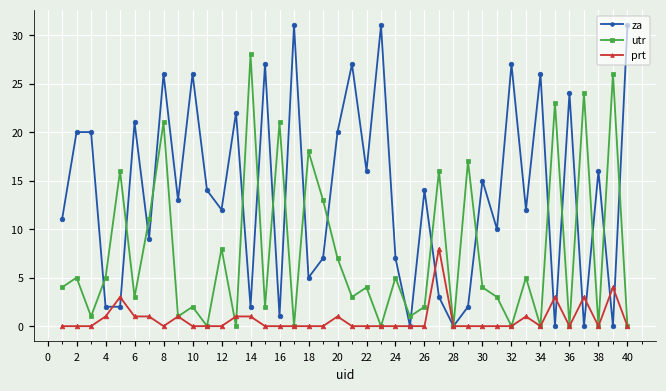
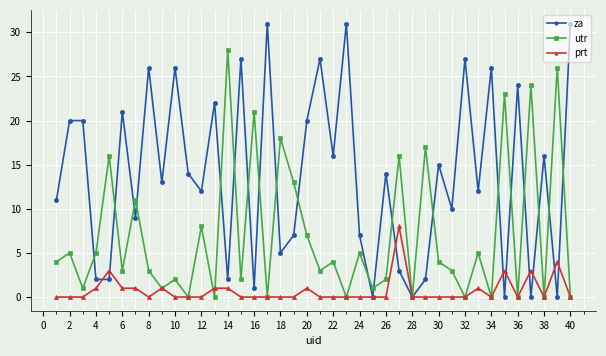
utr, 8: 21 -> 3
